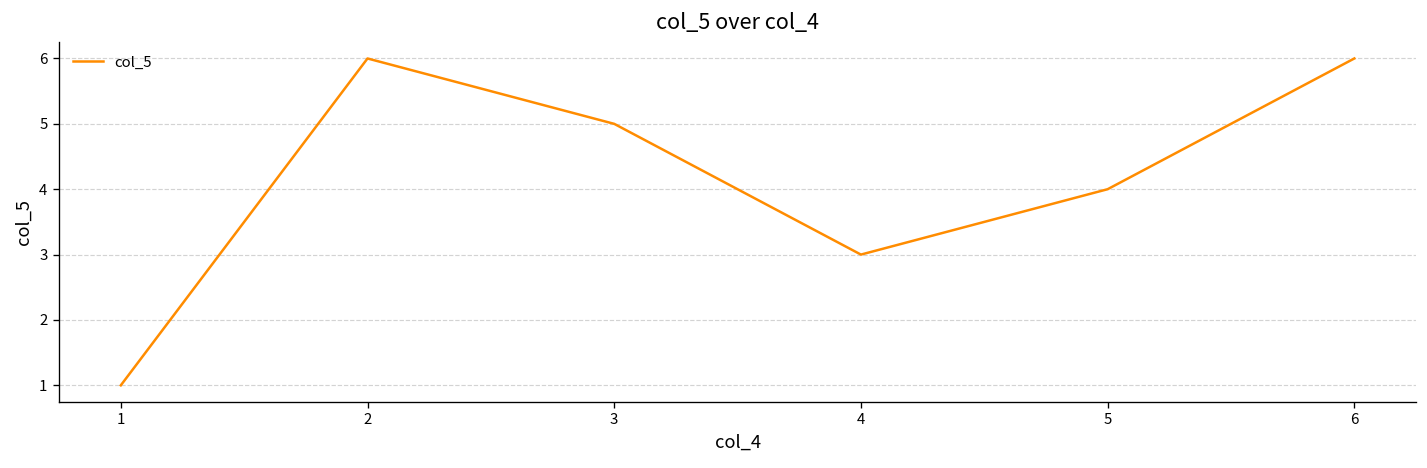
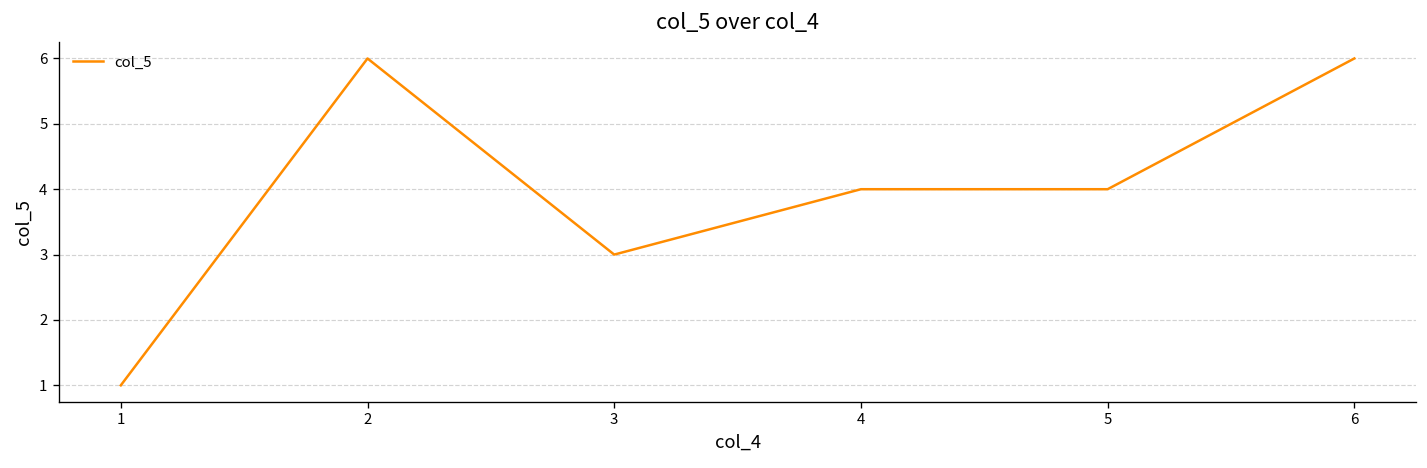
3: 5 -> 3
4: 3 -> 4
